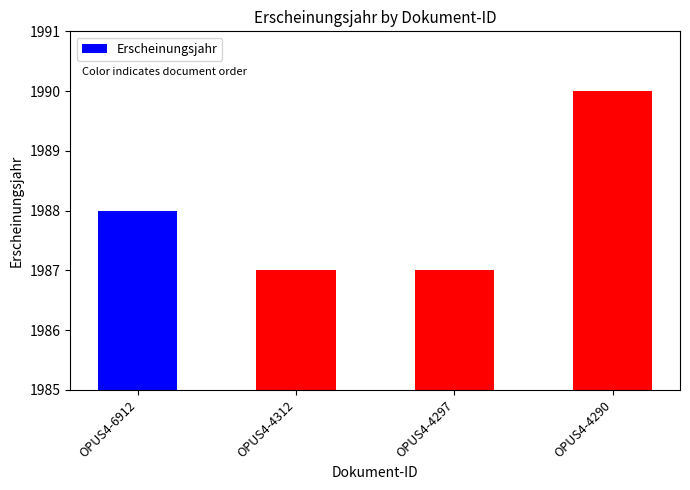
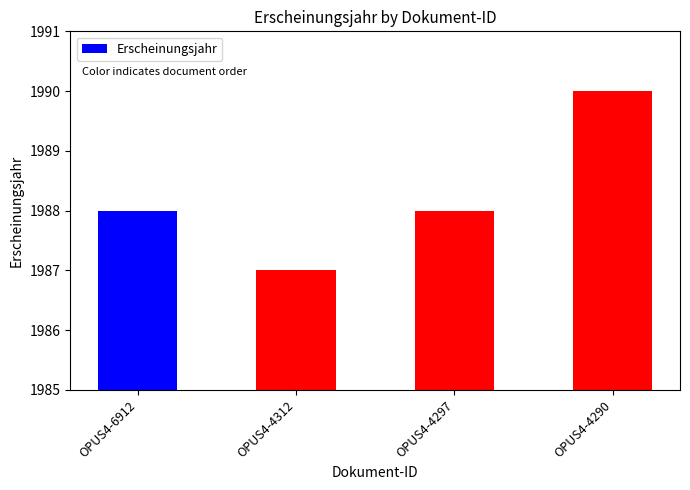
OPUS4-4297: 1987 -> 1988
